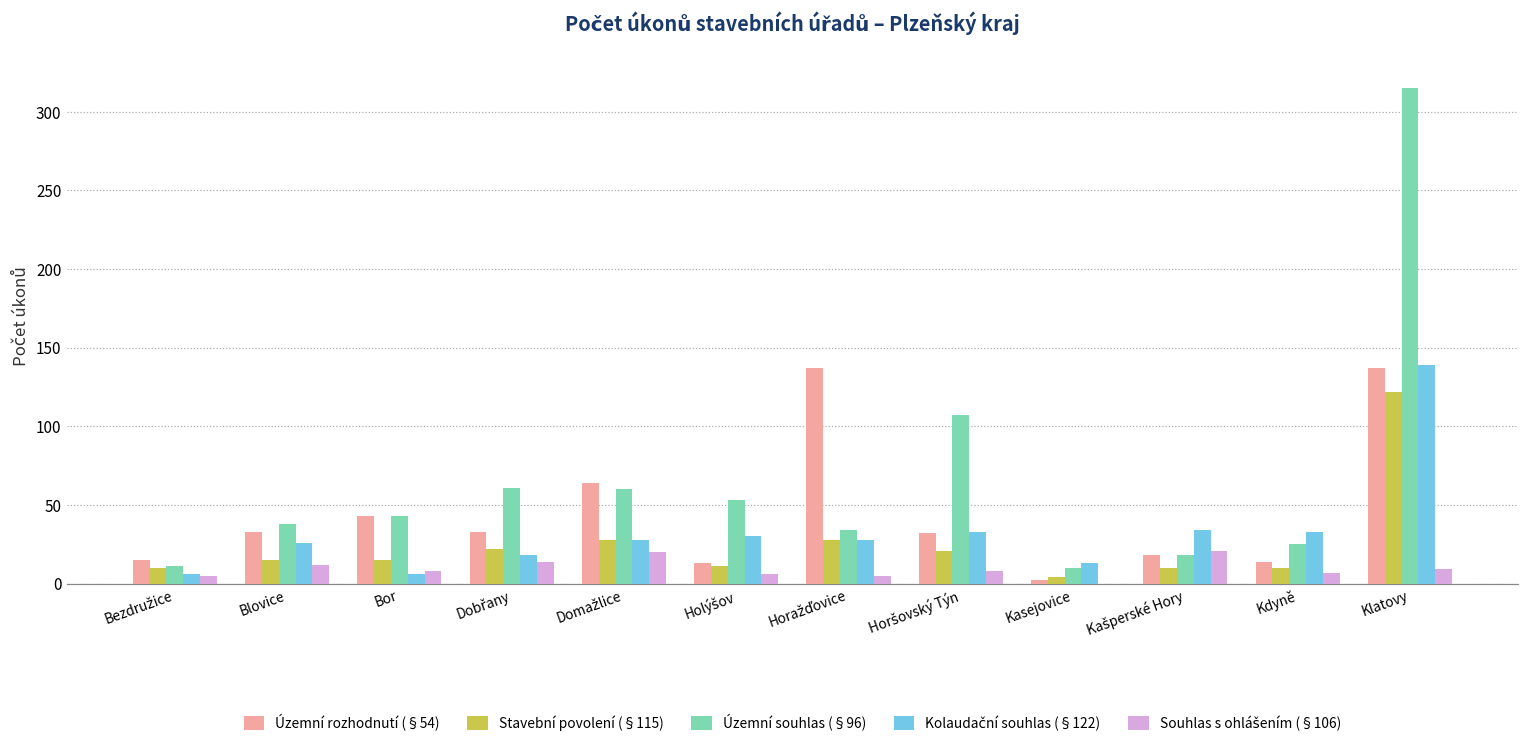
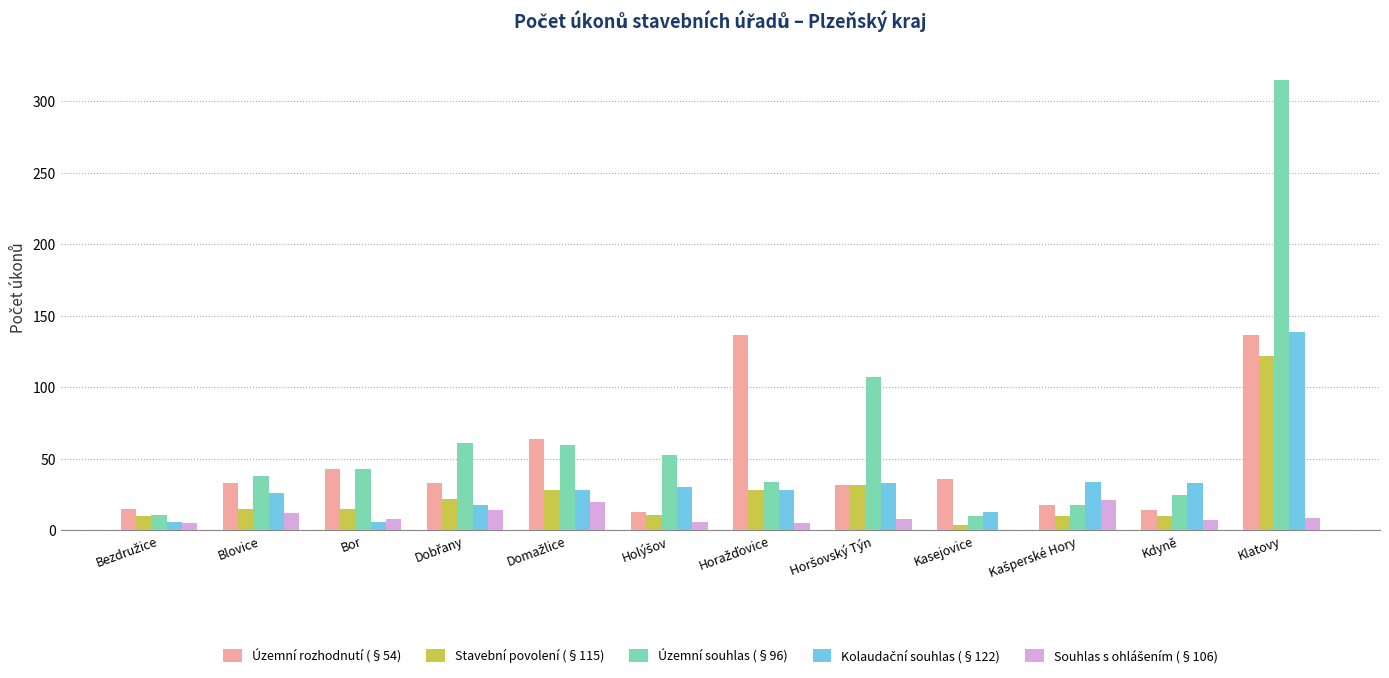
Stavební povolení (§115), Horšovský Týn: 21 -> 32
Územní rozhodnutí (§54), Kasejovice: 2 -> 36
